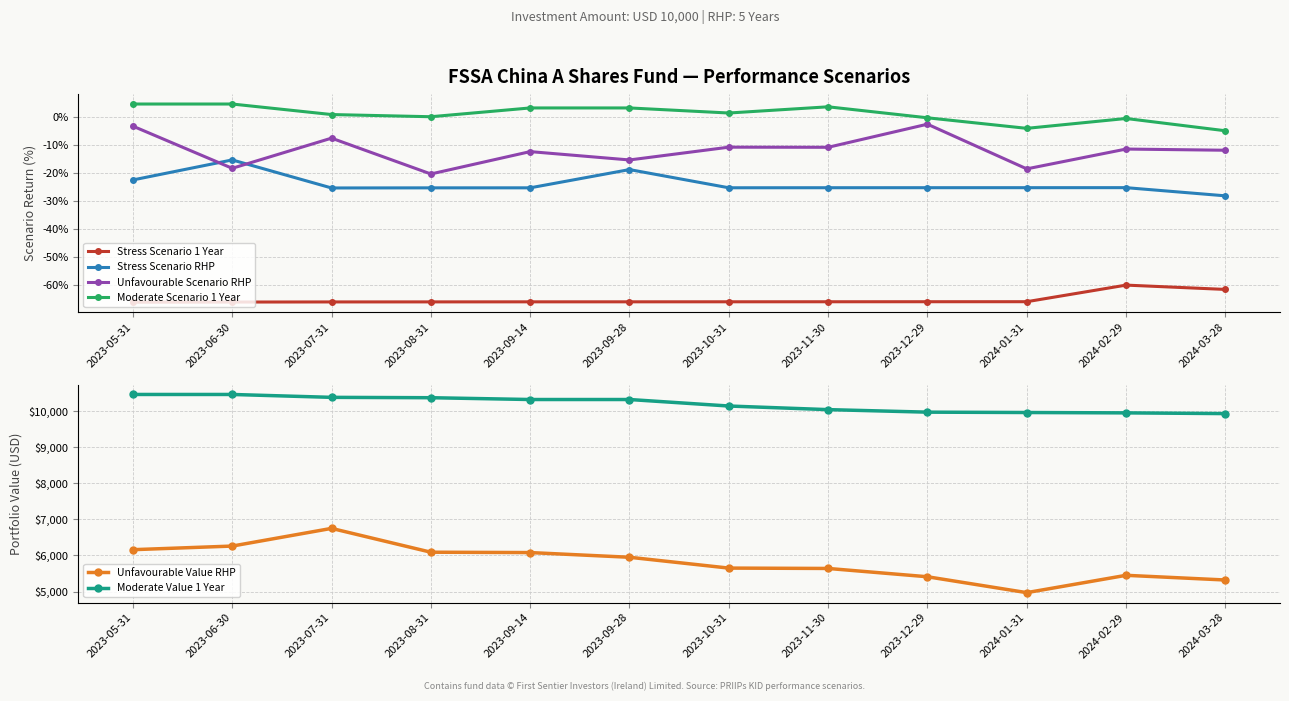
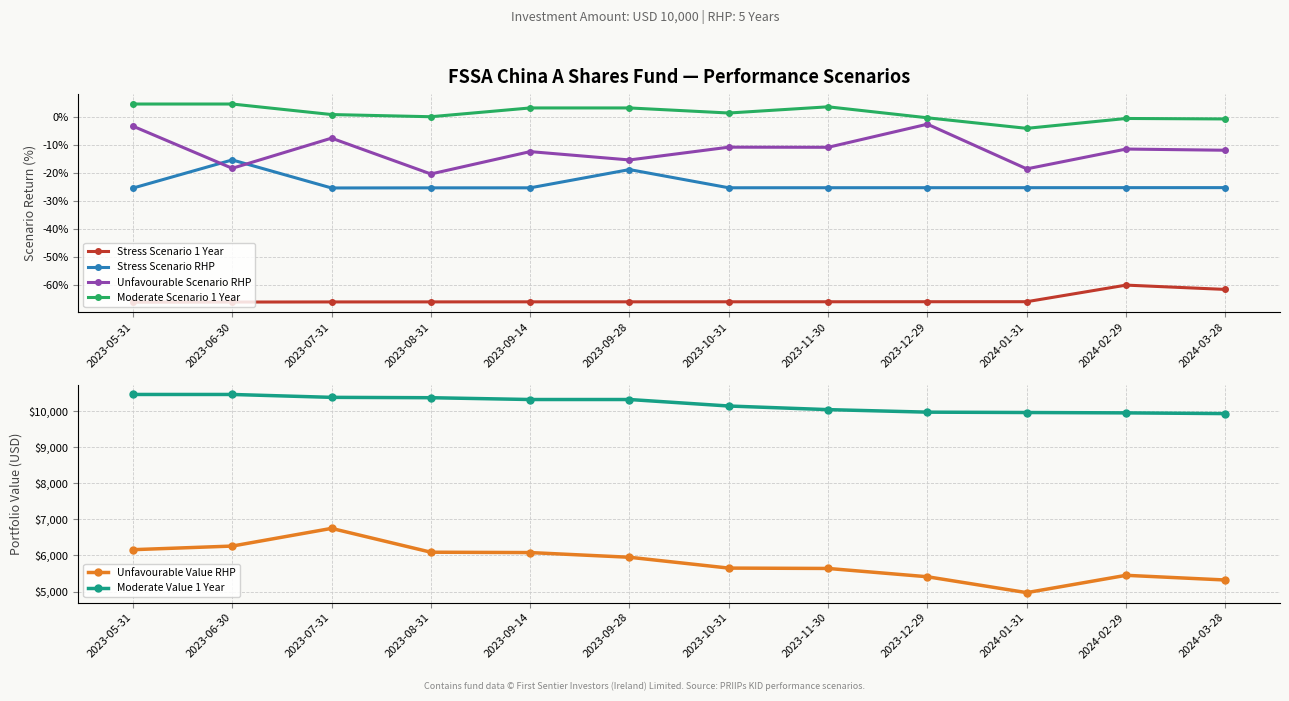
FSSA China A Shares Fund — Performance Scenarios, Stress Scenario RHP, 2023-05-31: -22% -> -25%
FSSA China A Shares Fund — Performance Scenarios, Stress Scenario RHP, 2024-03-28: -28% -> -25%
FSSA China A Shares Fund — Performance Scenarios, Moderate Scenario 1 Year, 2024-03-28: -5% -> -1%
